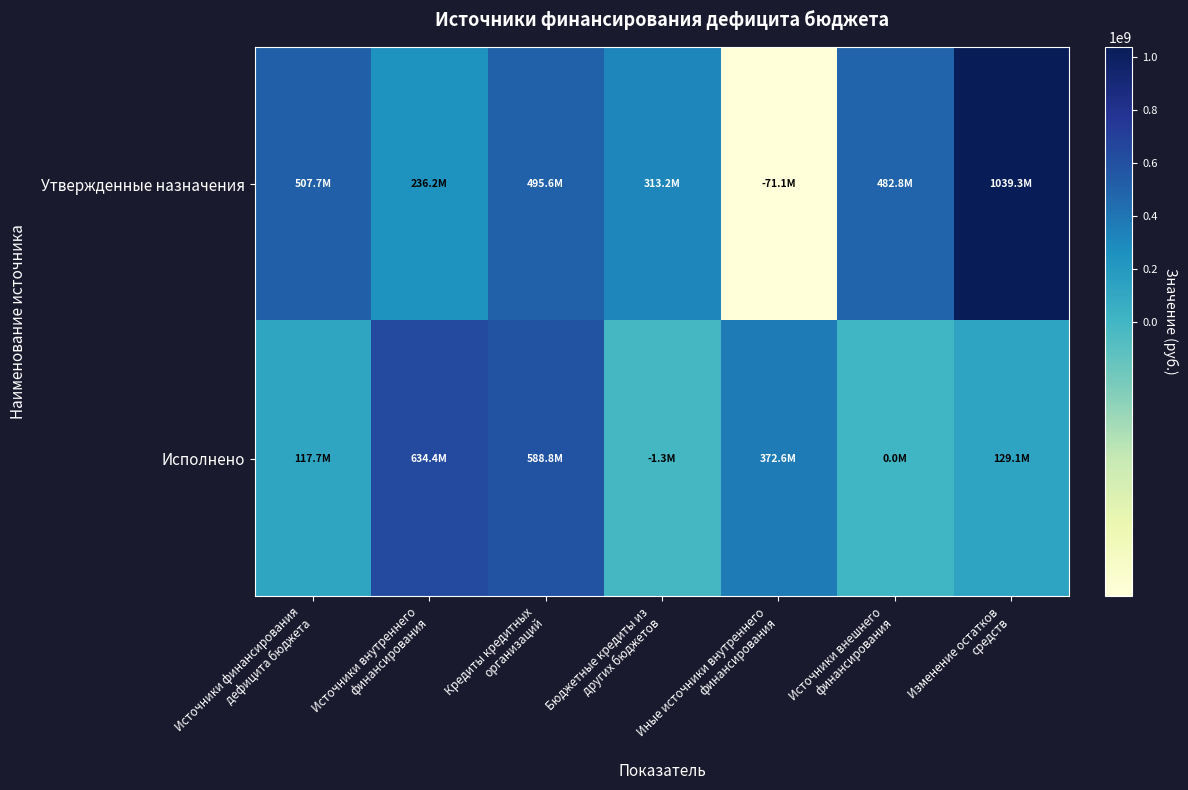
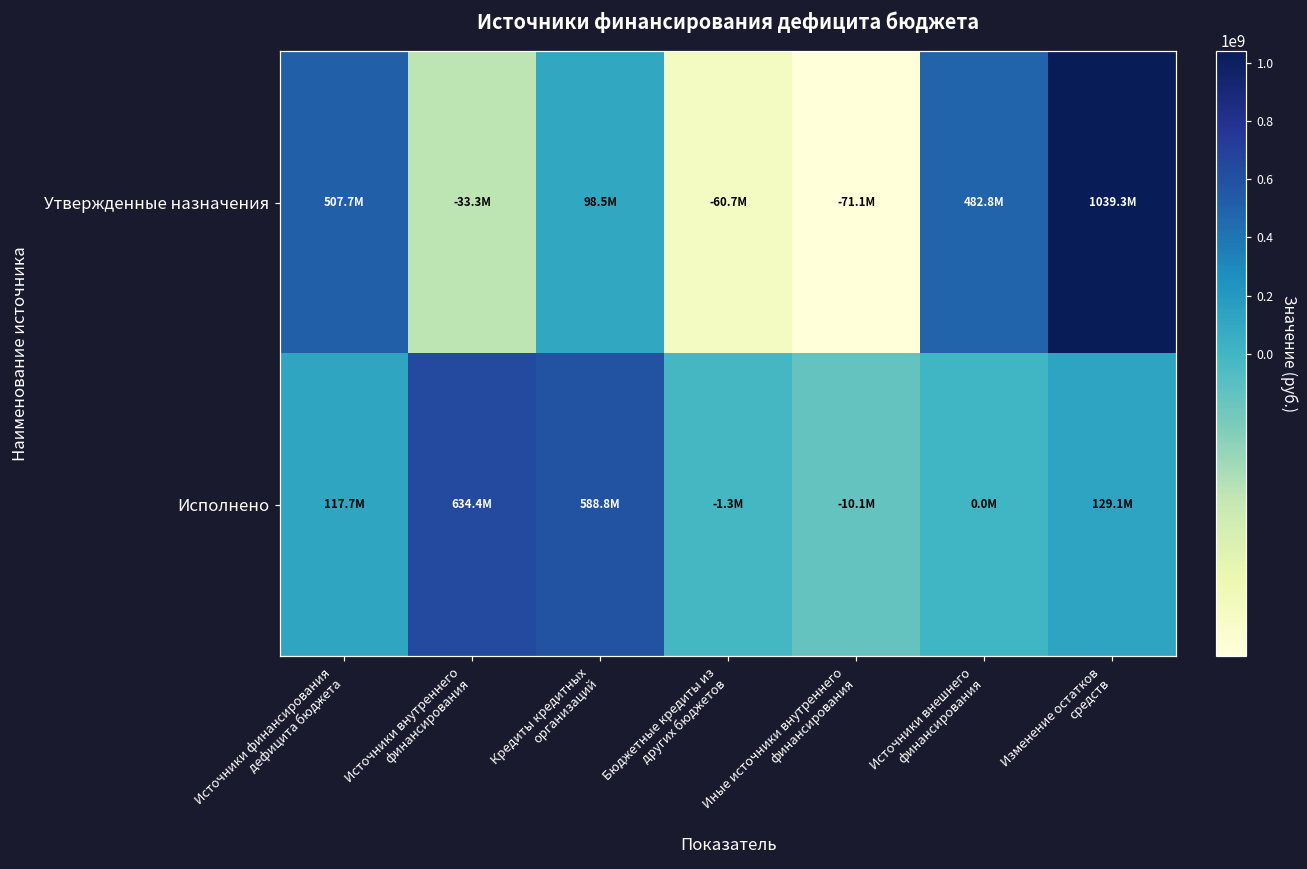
Утвержденные назначения, Источники внутреннего финансирования: 236.2M -> -33.3M
Утвержденные назначения, Кредиты кредитных организаций: 495.6M -> 98.5M
Утвержденные назначения, Бюджетные кредиты из других бюджетов: 313.2M -> -60.7M
Исполнено, Иные источники внутреннего финансирования: 372.6M -> -10.1M
